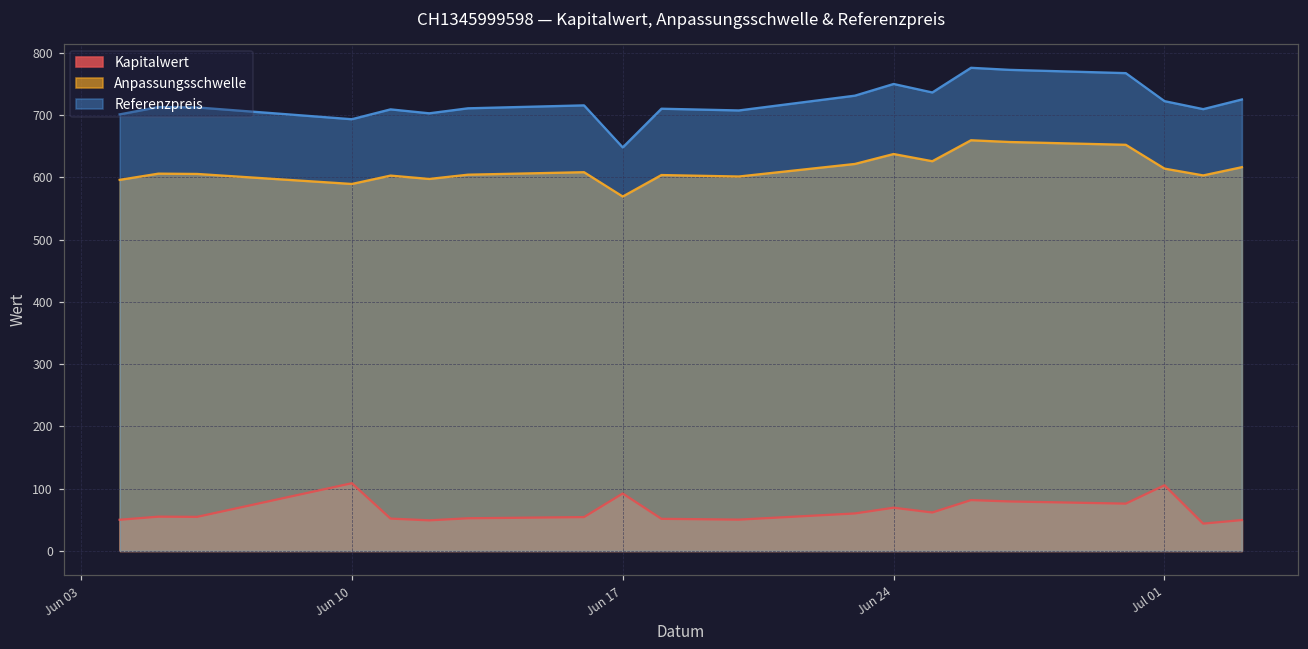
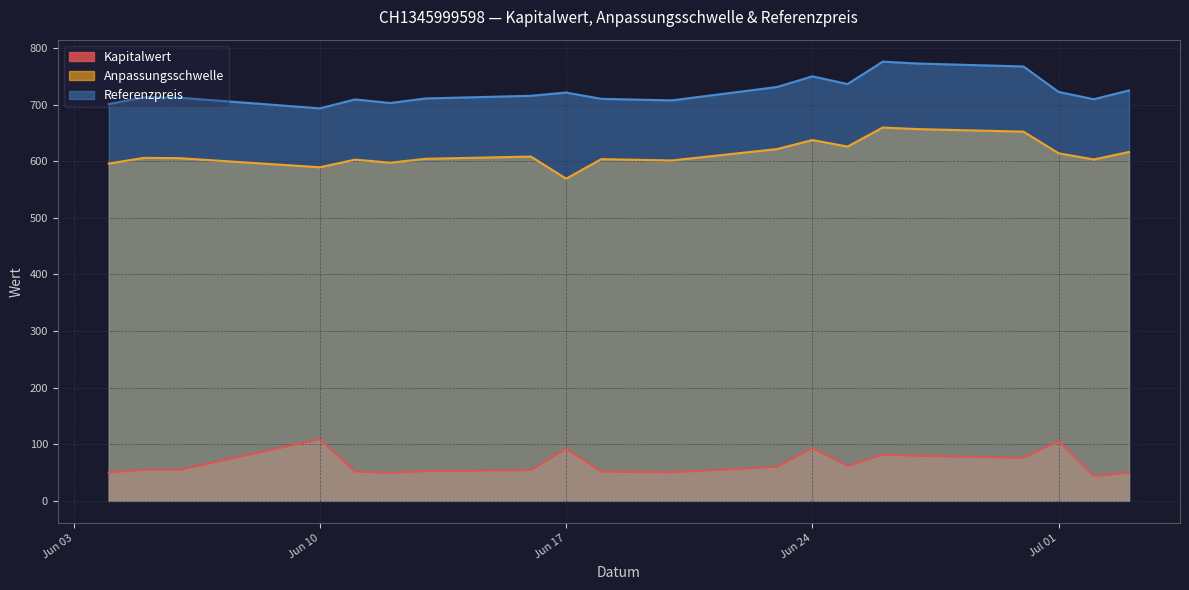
Referenzpreis, Jun 17: 650 -> 720
Kapitalwert, Jun 24: 70 -> 90
